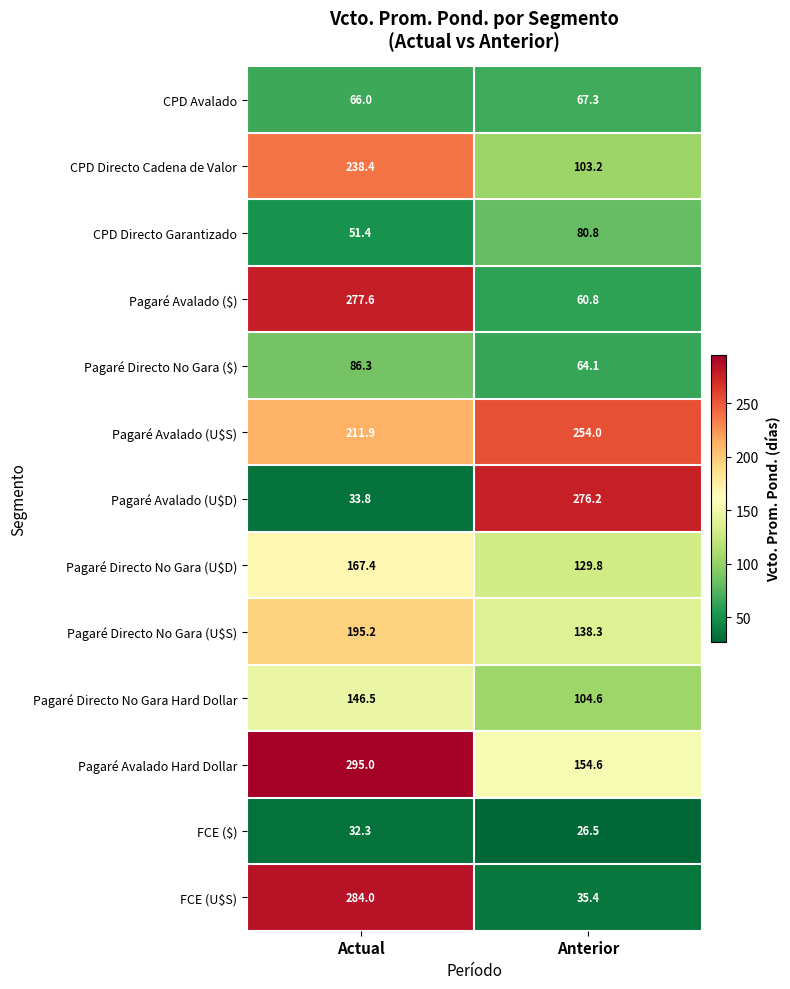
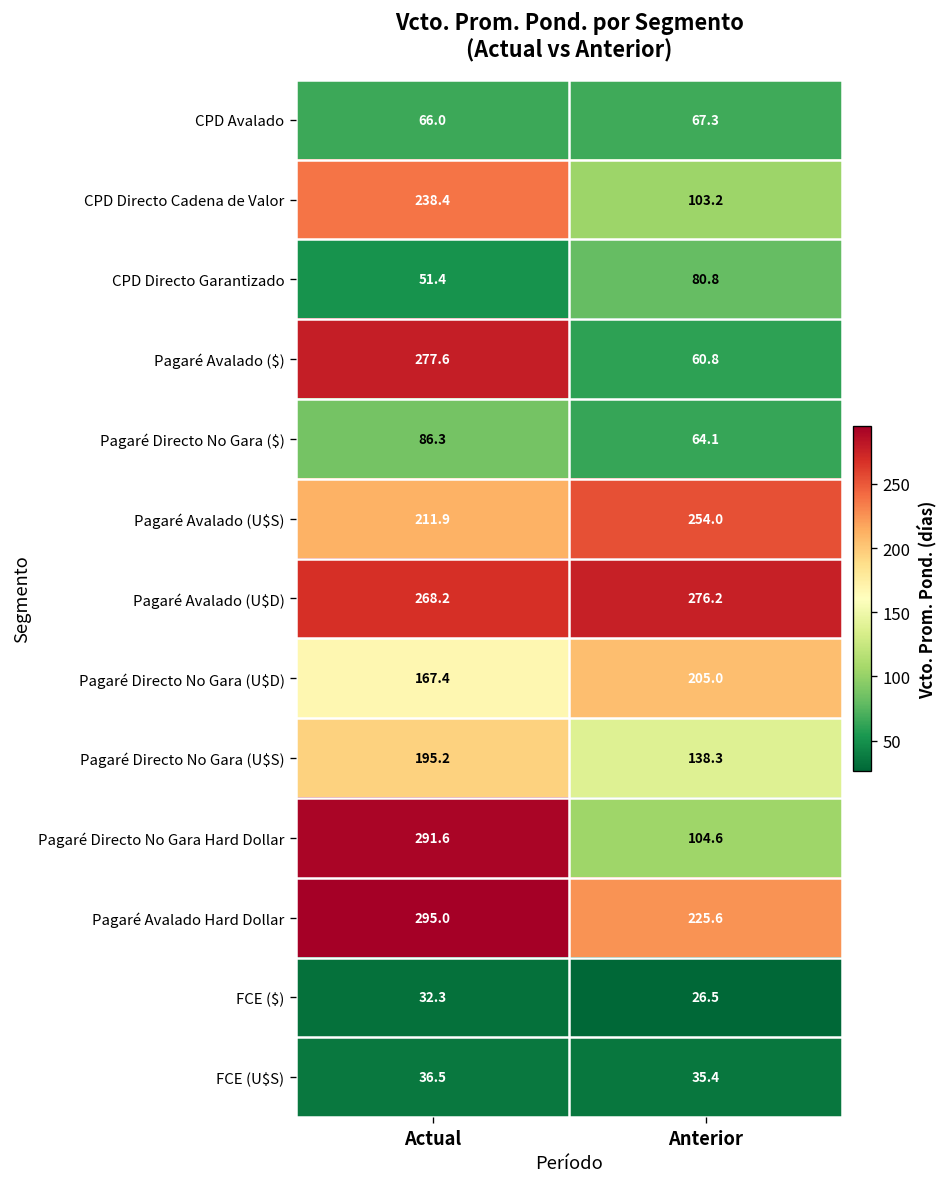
Pagaré Avalado (U$D), Actual: 33.8 -> 268.2
Pagaré Directo No Gara (U$D), Anterior: 129.8 -> 205.0
Pagaré Directo No Gara Hard Dollar, Actual: 146.5 -> 291.6
Pagaré Avalado Hard Dollar, Anterior: 154.6 -> 225.6
FCE (U$S), Actual: 284.0 -> 36.5
